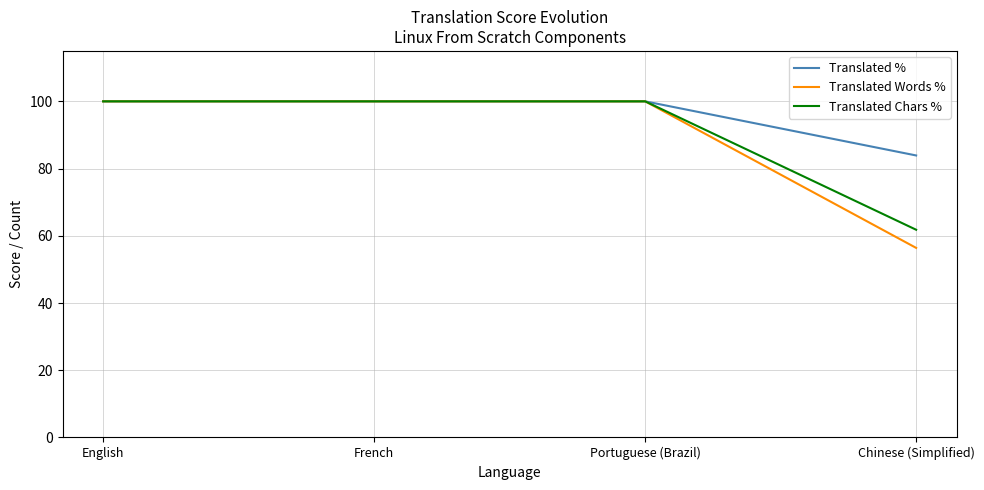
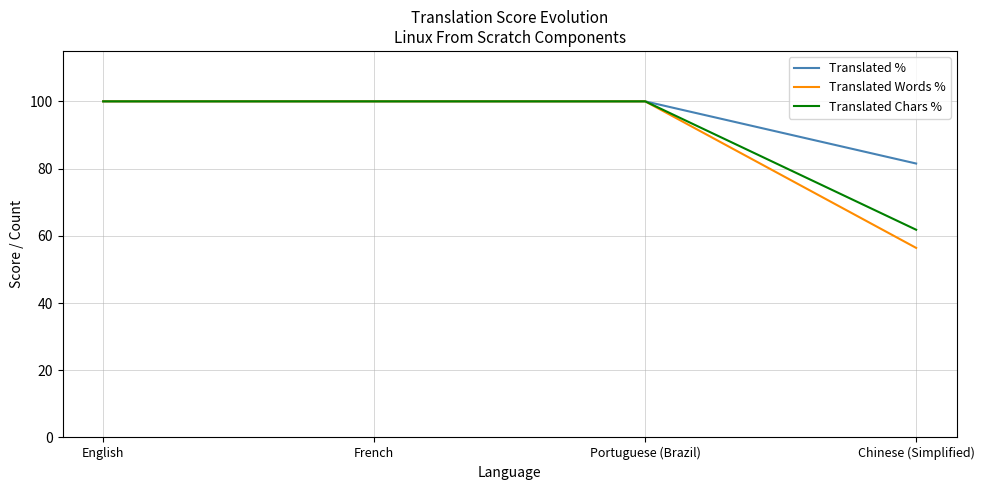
Translated %, Chinese (Simplified): 84 -> 82
